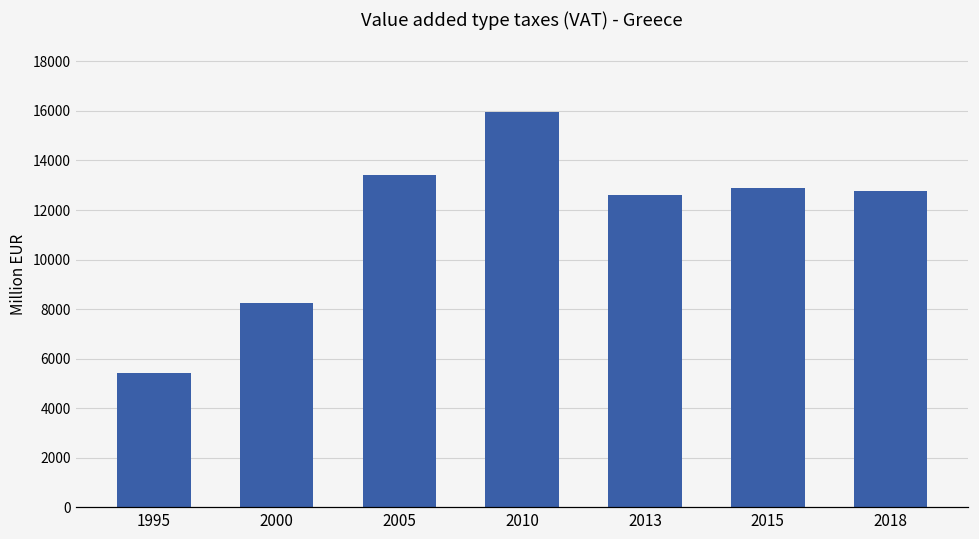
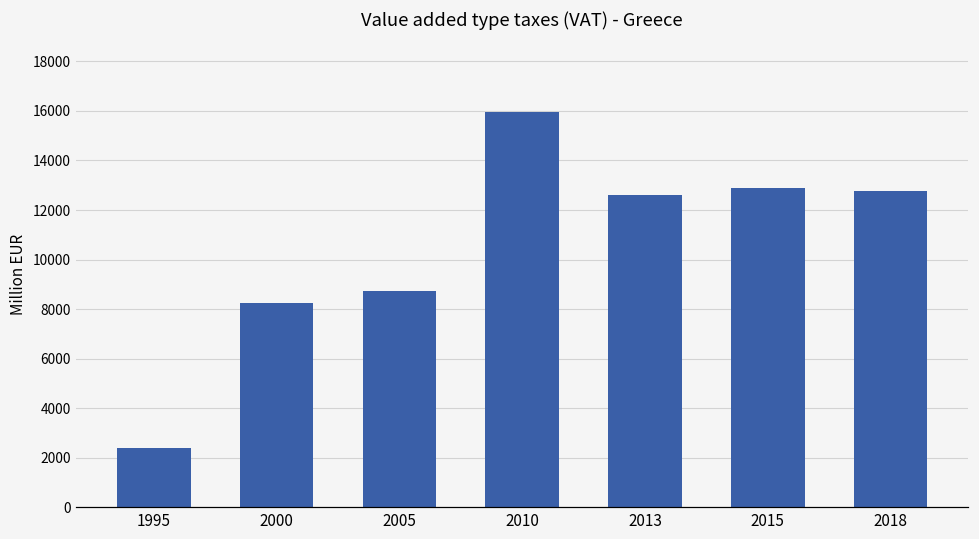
1995: 5400 -> 2400
2005: 13400 -> 8700
